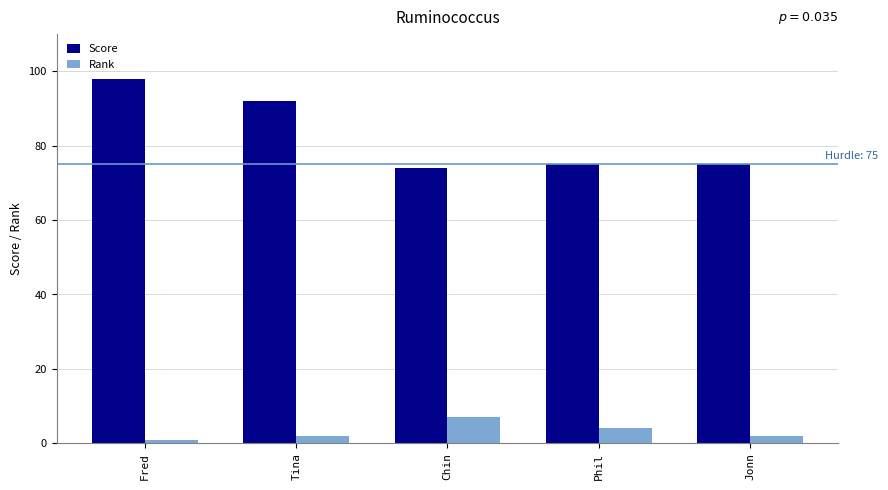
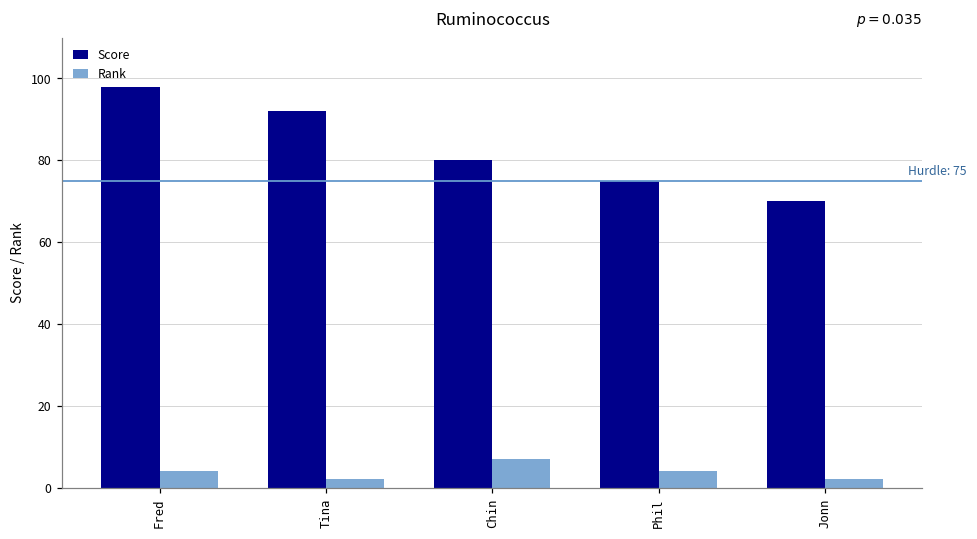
Rank, Fred: 1 -> 4
Score, Chin: 74 -> 80
Score, Jonn: 75 -> 70
